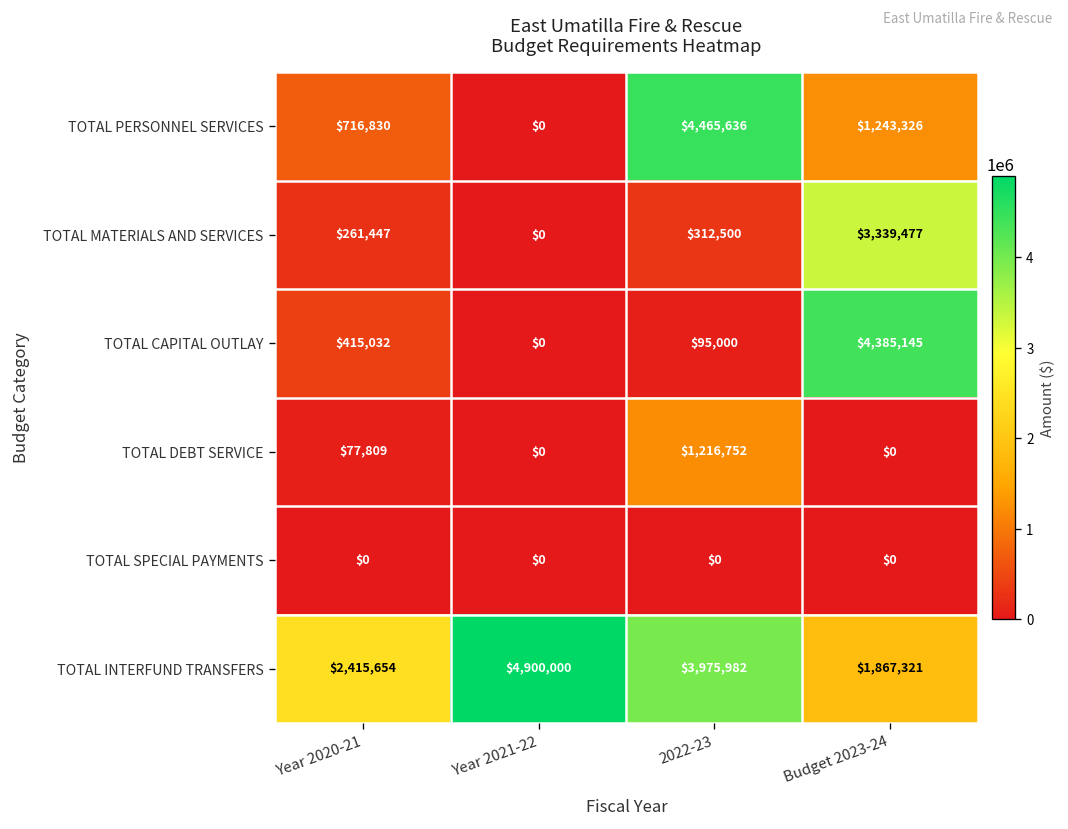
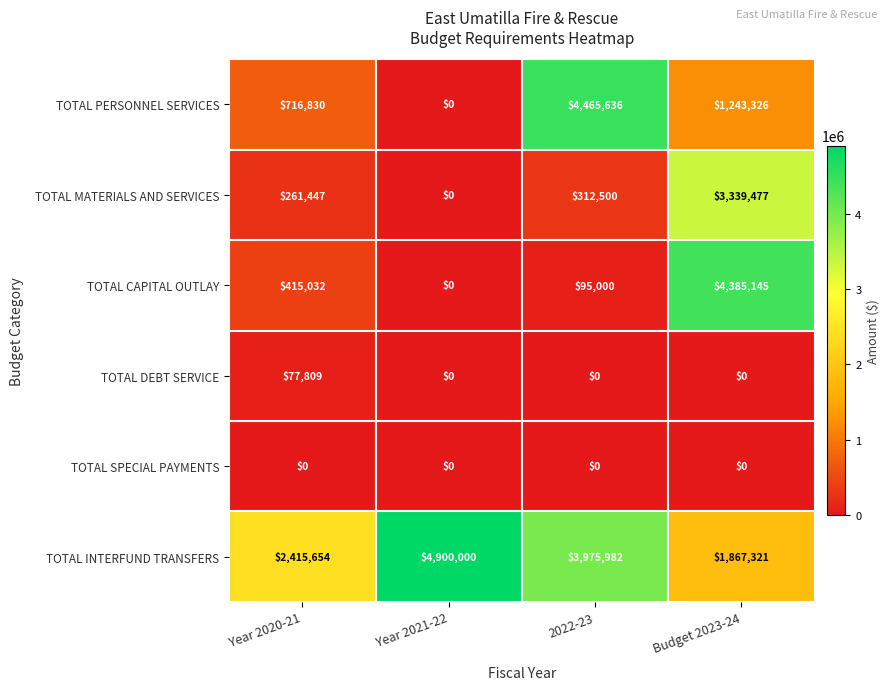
TOTAL DEBT SERVICE, 2022-23: $1,216,752 -> $0
